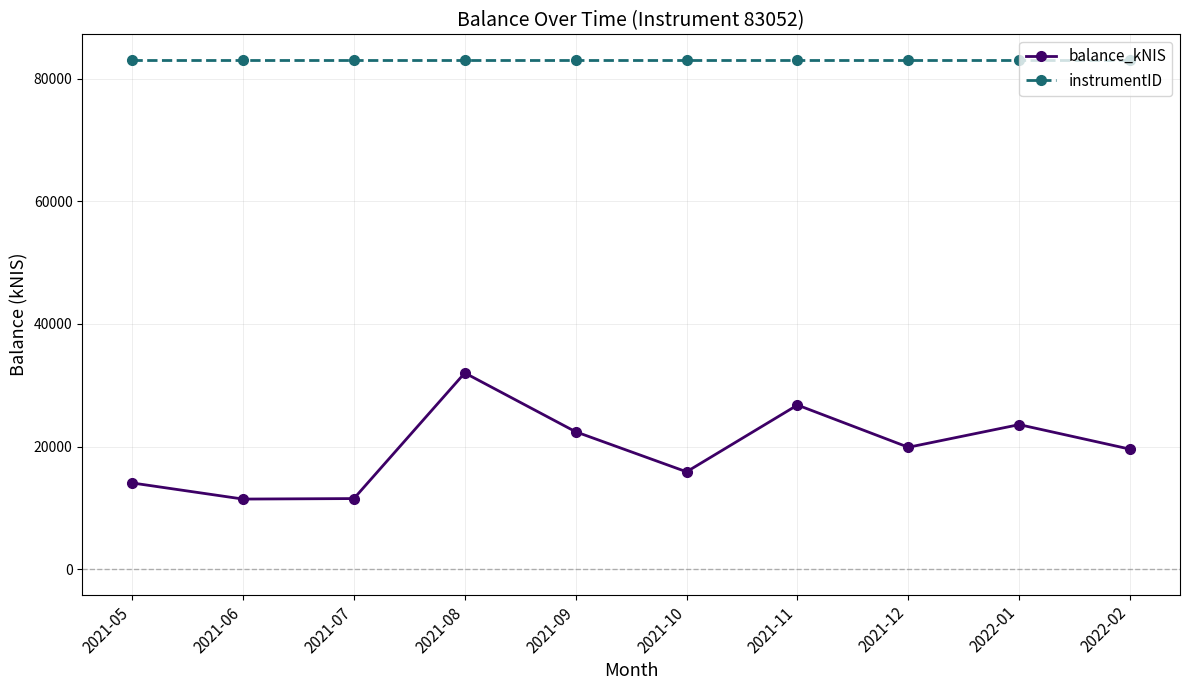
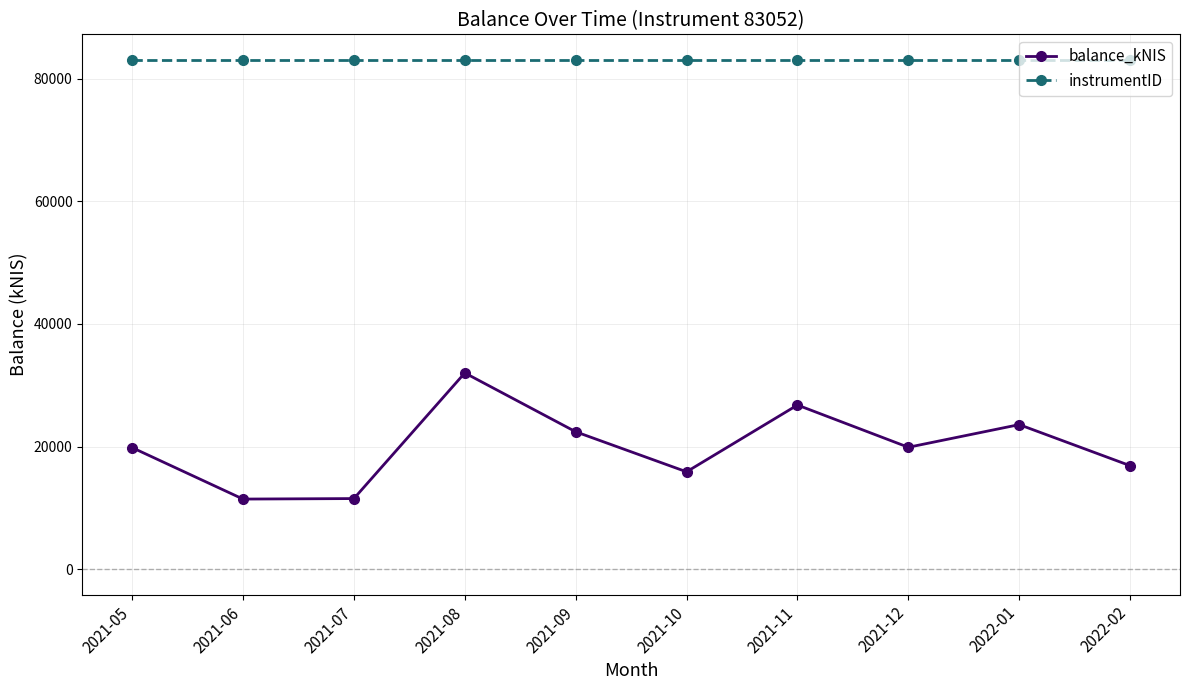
balance_kNIS, 2021-05: 14000 -> 20000
balance_kNIS, 2022-02: 20000 -> 17000
